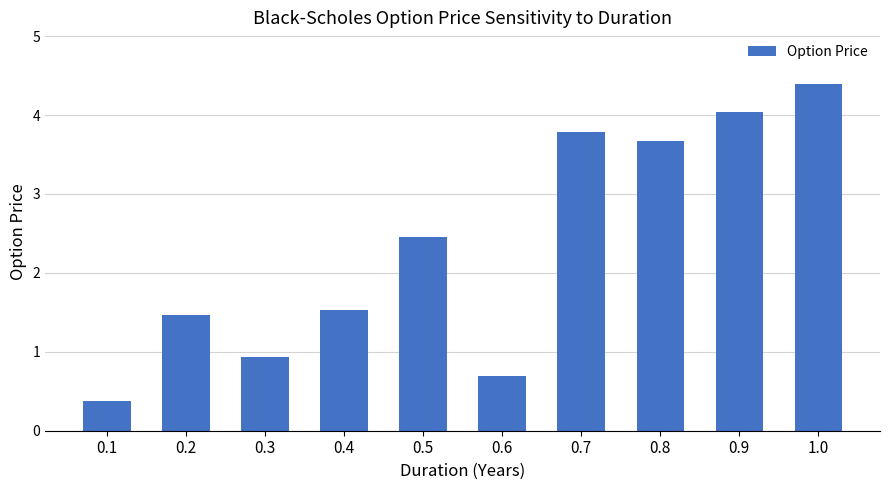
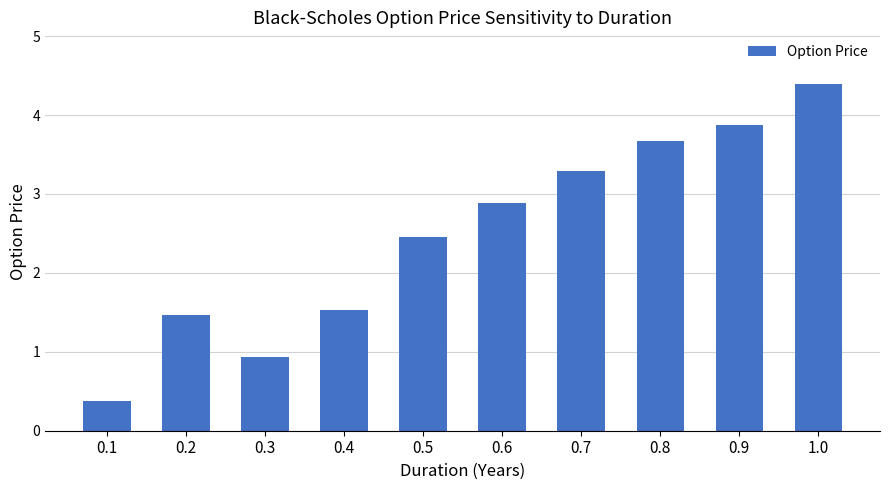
0.6: 0.7 -> 2.9
0.7: 3.8 -> 3.3
0.9: 4.0 -> 3.9
